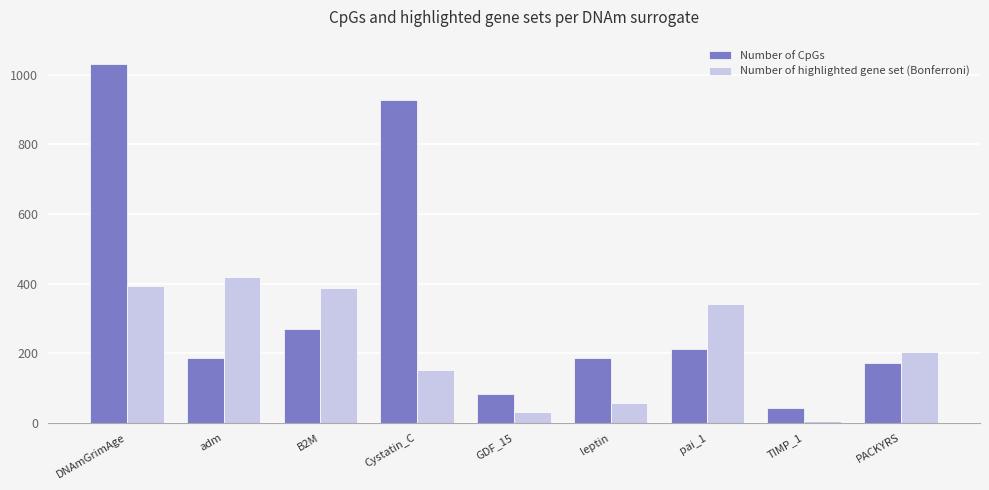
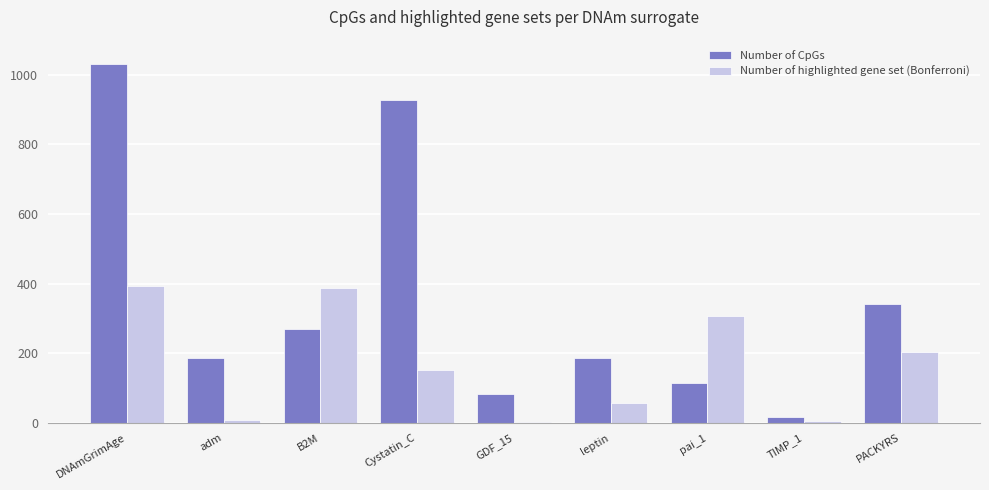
Number of highlighted gene set (Bonferroni), adm: 420 -> 10
Number of highlighted gene set (Bonferroni), GDF_15: 30 -> 0
Number of CpGs, pai_1: 210 -> 120
Number of highlighted gene set (Bonferroni), pai_1: 340 -> 310
Number of CpGs, TIMP_1: 40 -> 20
Number of CpGs, PACKYRS: 170 -> 340
